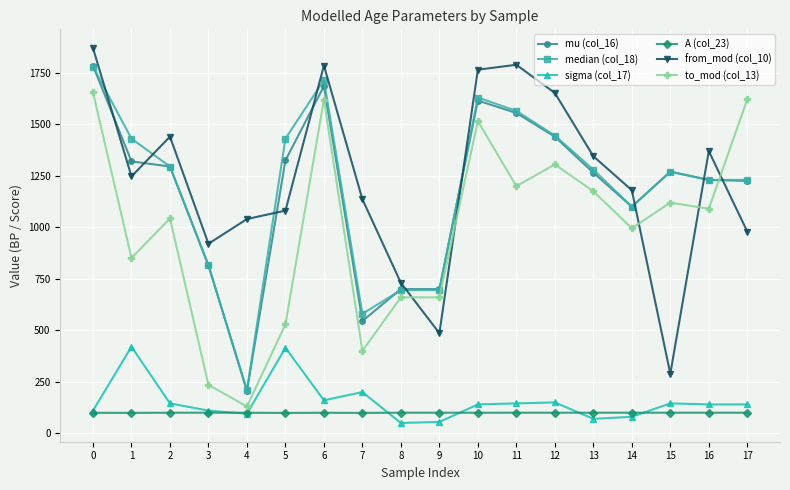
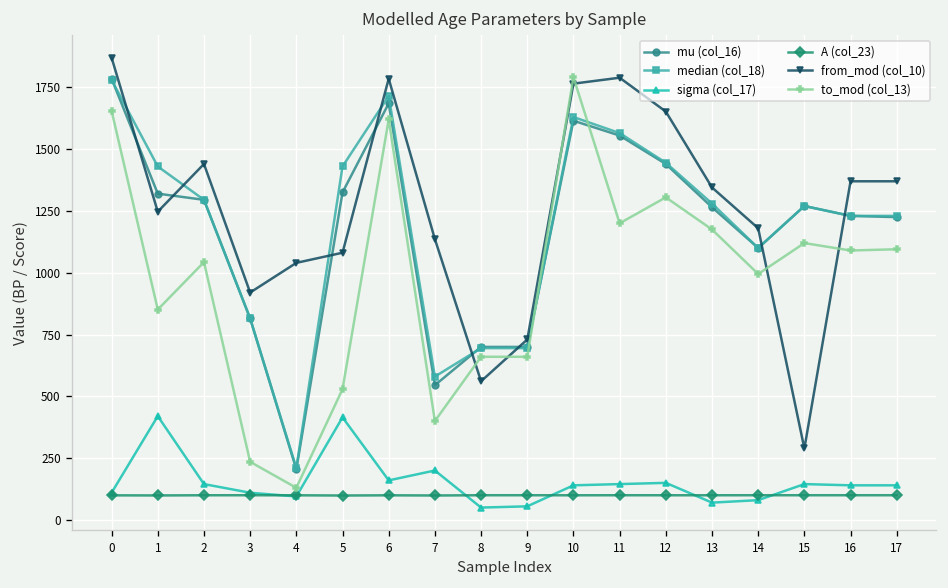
from_mod (col_10), 8: 730 -> 560
from_mod (col_10), 9: 490 -> 730
to_mod (col_13), 10: 1520 -> 1790
from_mod (col_10), 17: 980 -> 1370
to_mod (col_13), 17: 1620 -> 1100
